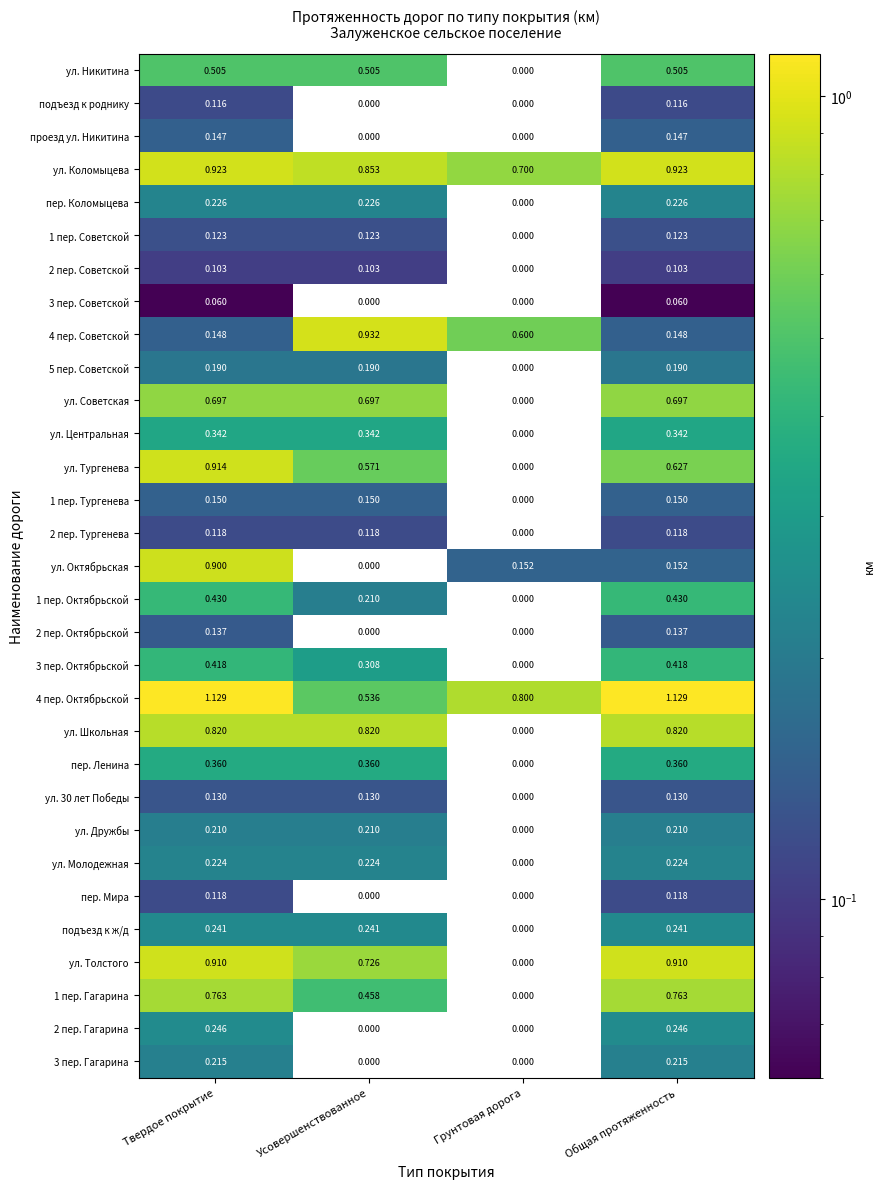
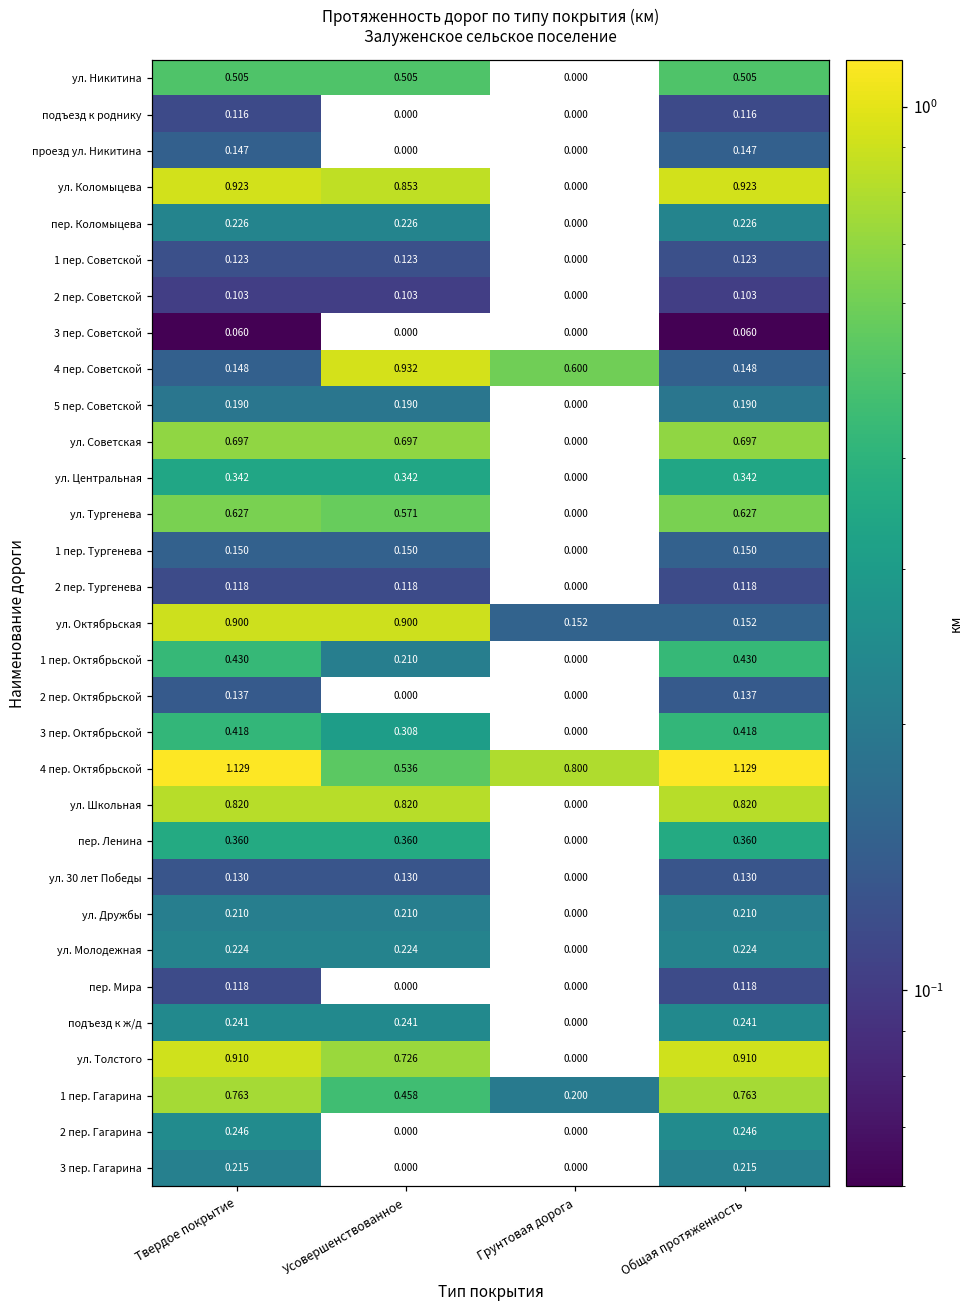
ул. Коломыцева, Грунтовая дорога: 0.700 -> 0.000
ул. Тургенева, Твердое покрытие: 0.914 -> 0.627
ул. Октябрьская, Усовершенствованное: 0.000 -> 0.900
1 пер. Гагарина, Грунтовая дорога: 0.000 -> 0.200
